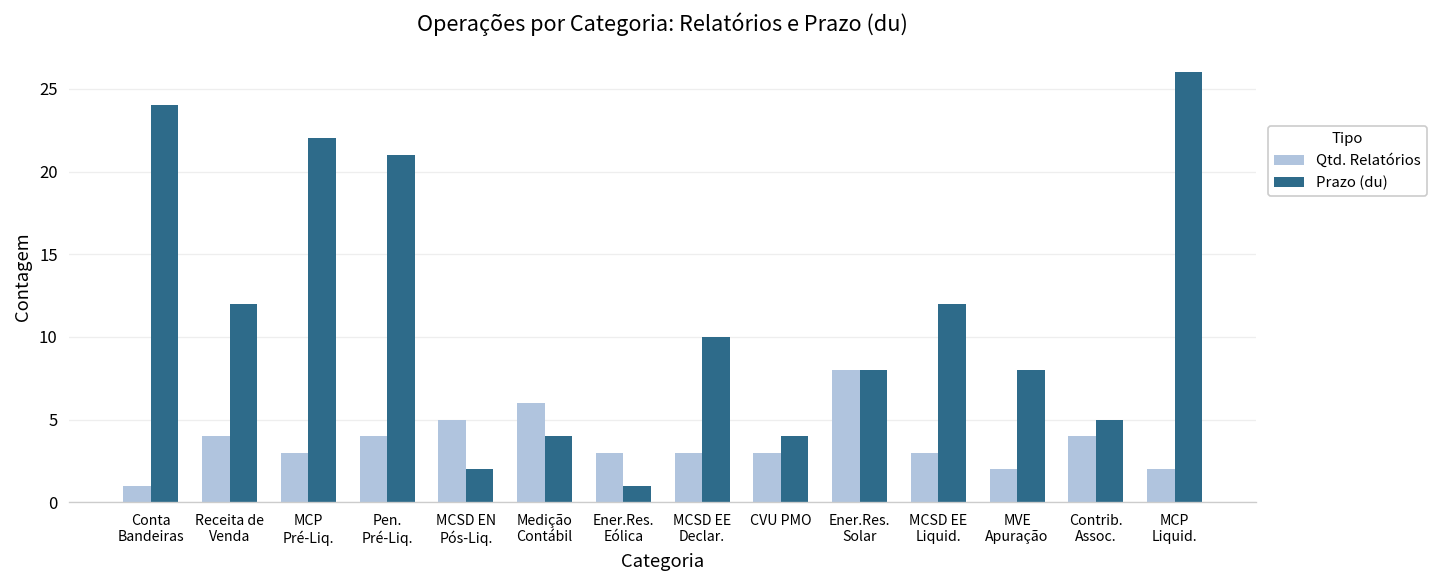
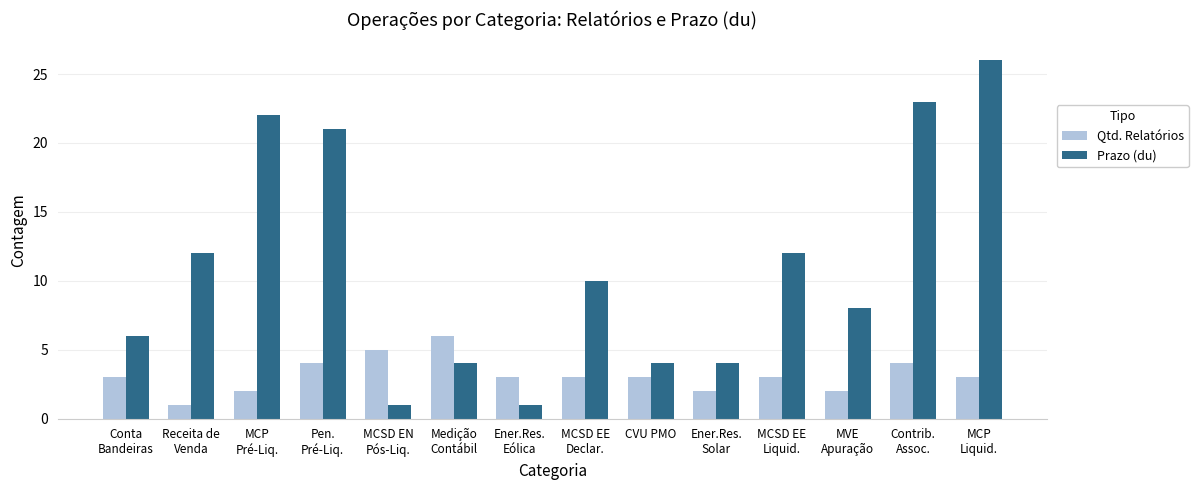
Qtd. Relatórios, Conta Bandeiras: 1 -> 3
Prazo (du), Conta Bandeiras: 24 -> 6
Qtd. Relatórios, Receita de Venda: 4 -> 1
Qtd. Relatórios, MCP Pré-Liq.: 3 -> 2
Prazo (du), MCSD EN Pós-Liq.: 2 -> 1
Qtd. Relatórios, Ener.Res. Solar: 8 -> 2
Prazo (du), Ener.Res. Solar: 8 -> 4
Prazo (du), Contrib. Assoc.: 5 -> 23
Qtd. Relatórios, MCP Liquid.: 2 -> 3
